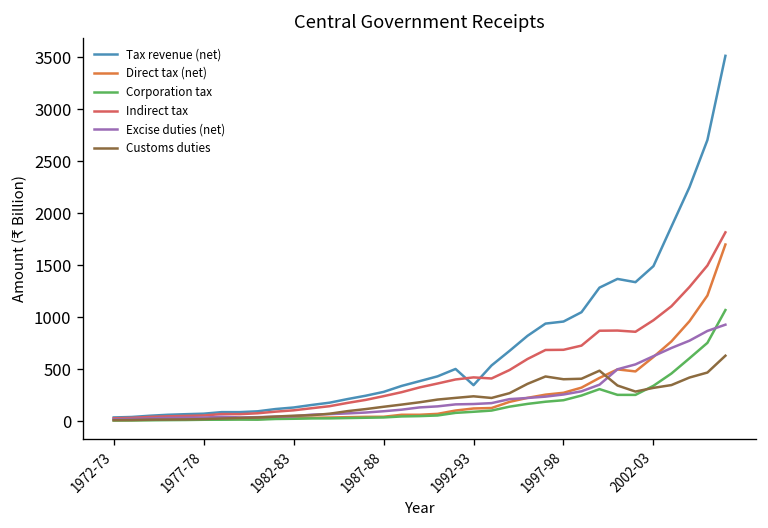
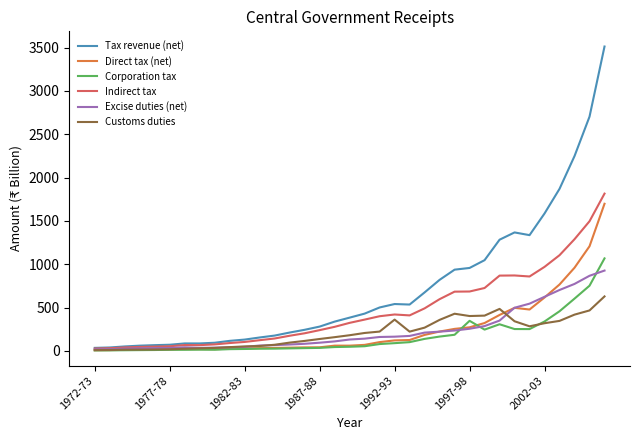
Tax revenue (net), 1992-93: 300 -> 500
Customs duties, 1992-93: 200 -> 400
Corporation tax, 1997-98: 200 -> 300
Tax revenue (net), 2002-03: 1500 -> 1600
